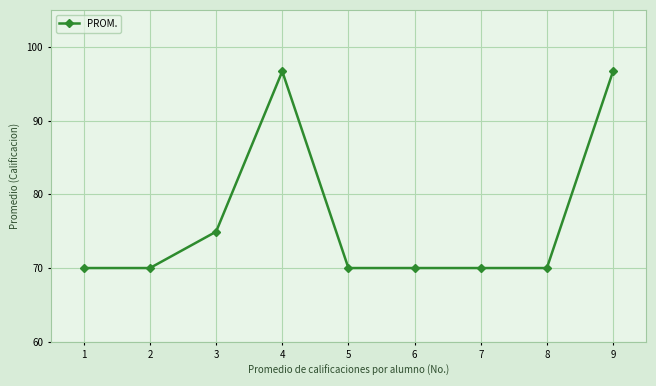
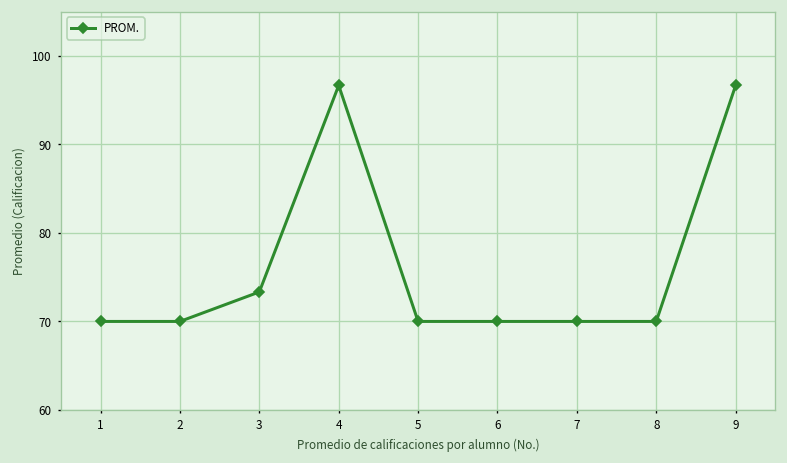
3: 75 -> 73
